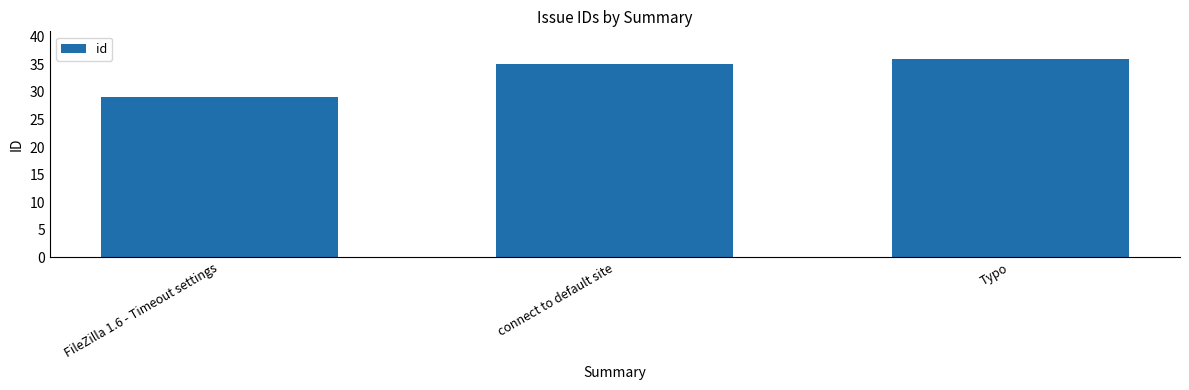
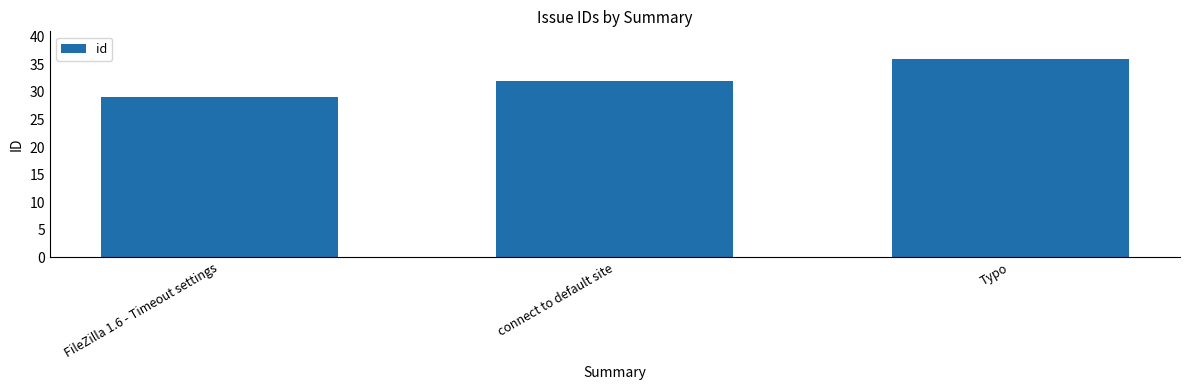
connect to default site: 35 -> 32
